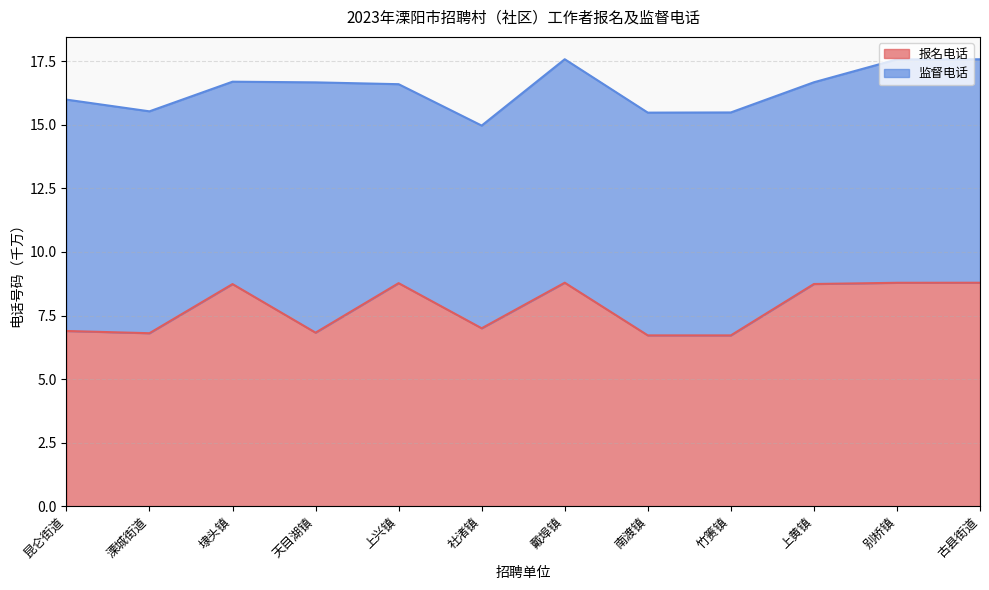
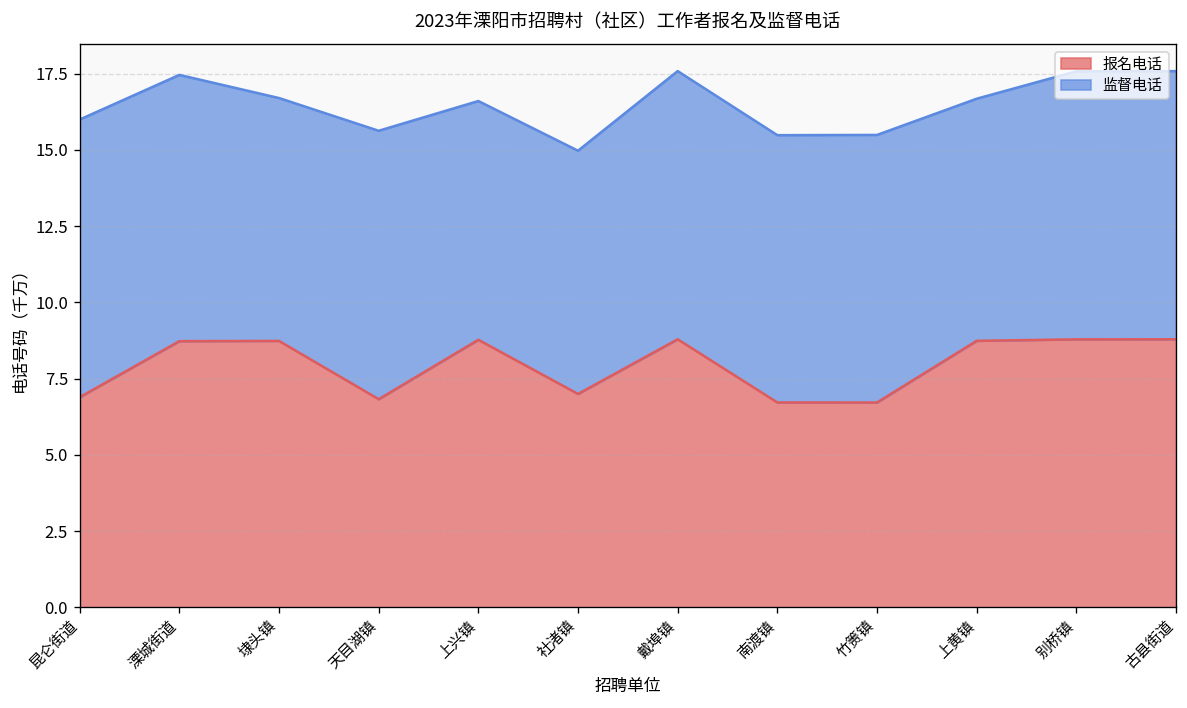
报名电话, 溧城街道: 6.8 -> 8.7
监督电话, 天目湖镇: 9.8 -> 8.8
